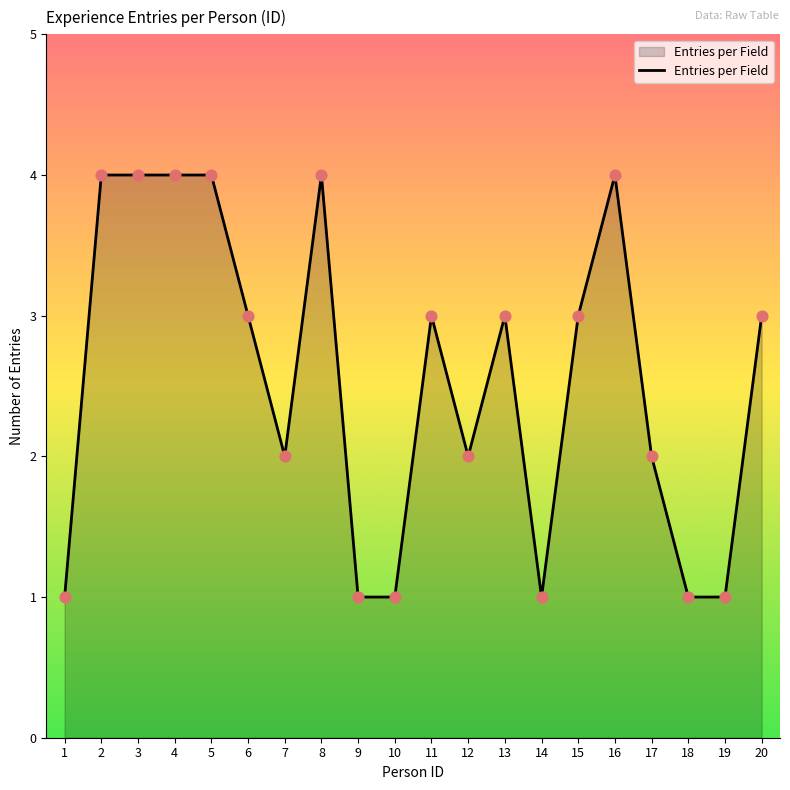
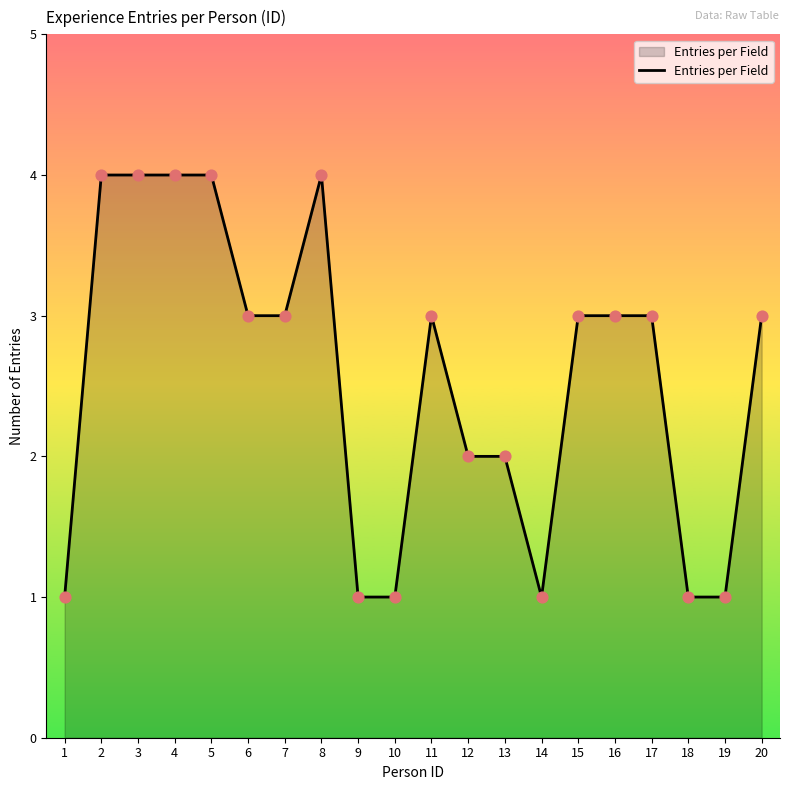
7: 2 -> 3
13: 3 -> 2
16: 4 -> 3
17: 2 -> 3
